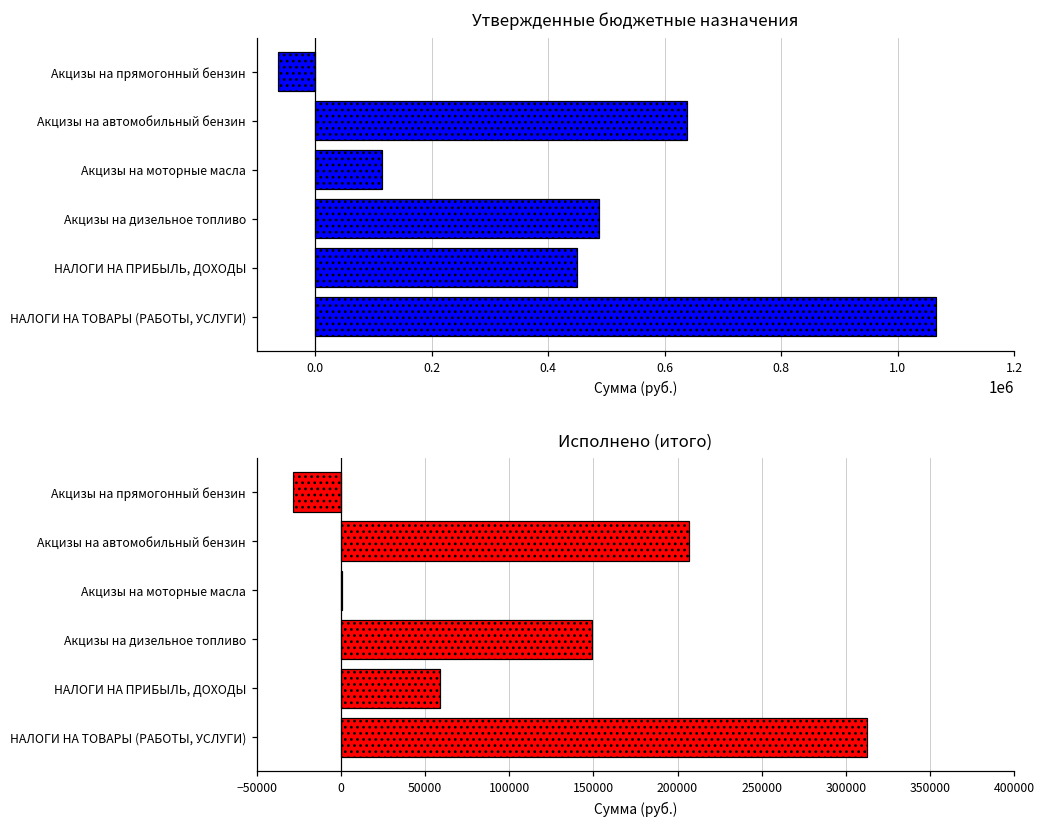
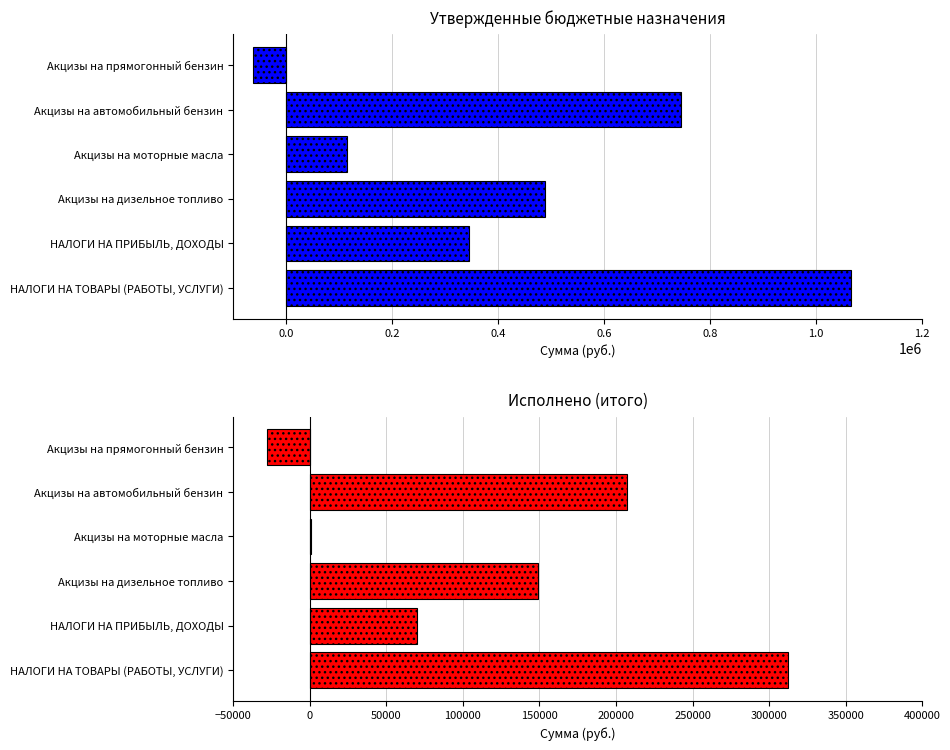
Утвержденные бюджетные назначения, Акцизы на автомобильный бензин: 640000 -> 750000
Утвержденные бюджетные назначения, НАЛОГИ НА ПРИБЫЛЬ, ДОХОДЫ: 450000 -> 340000
Исполнено (итого), НАЛОГИ НА ПРИБЫЛЬ, ДОХОДЫ: 59000 -> 70000
